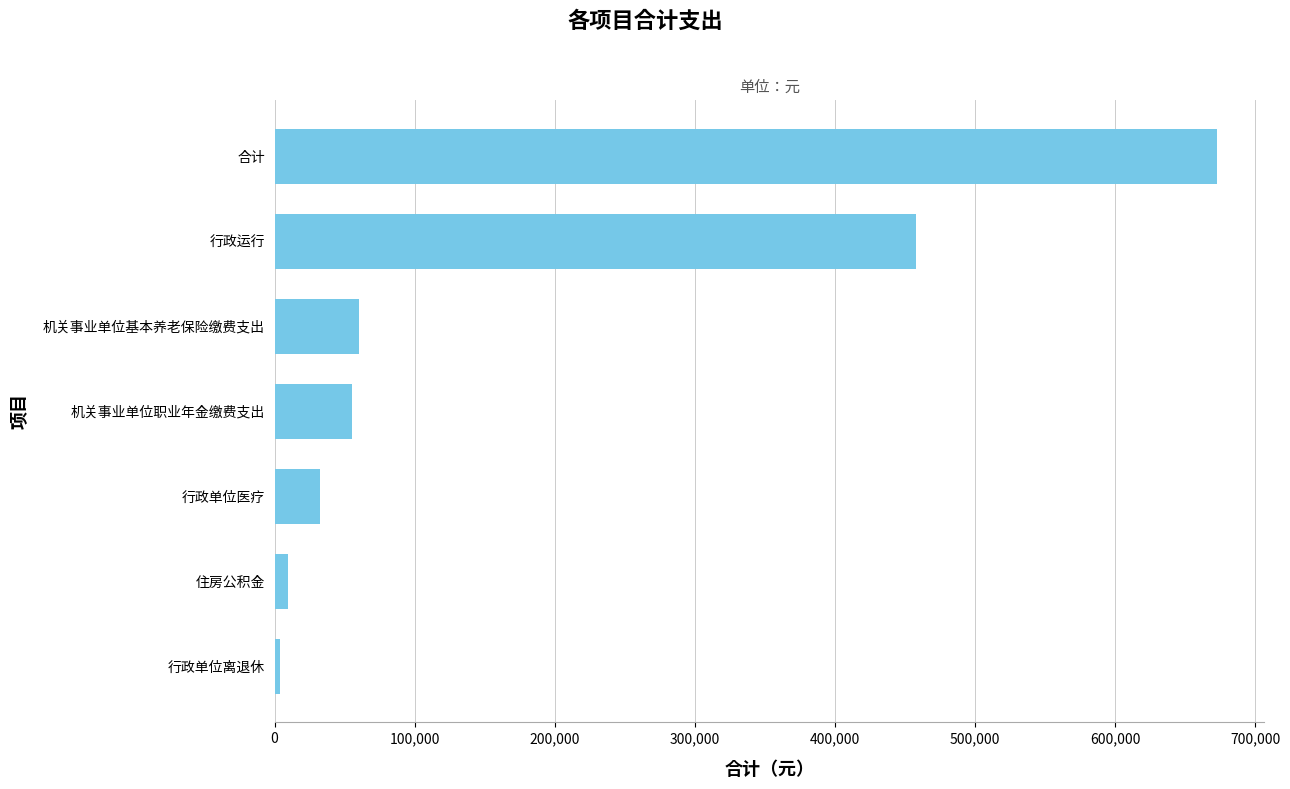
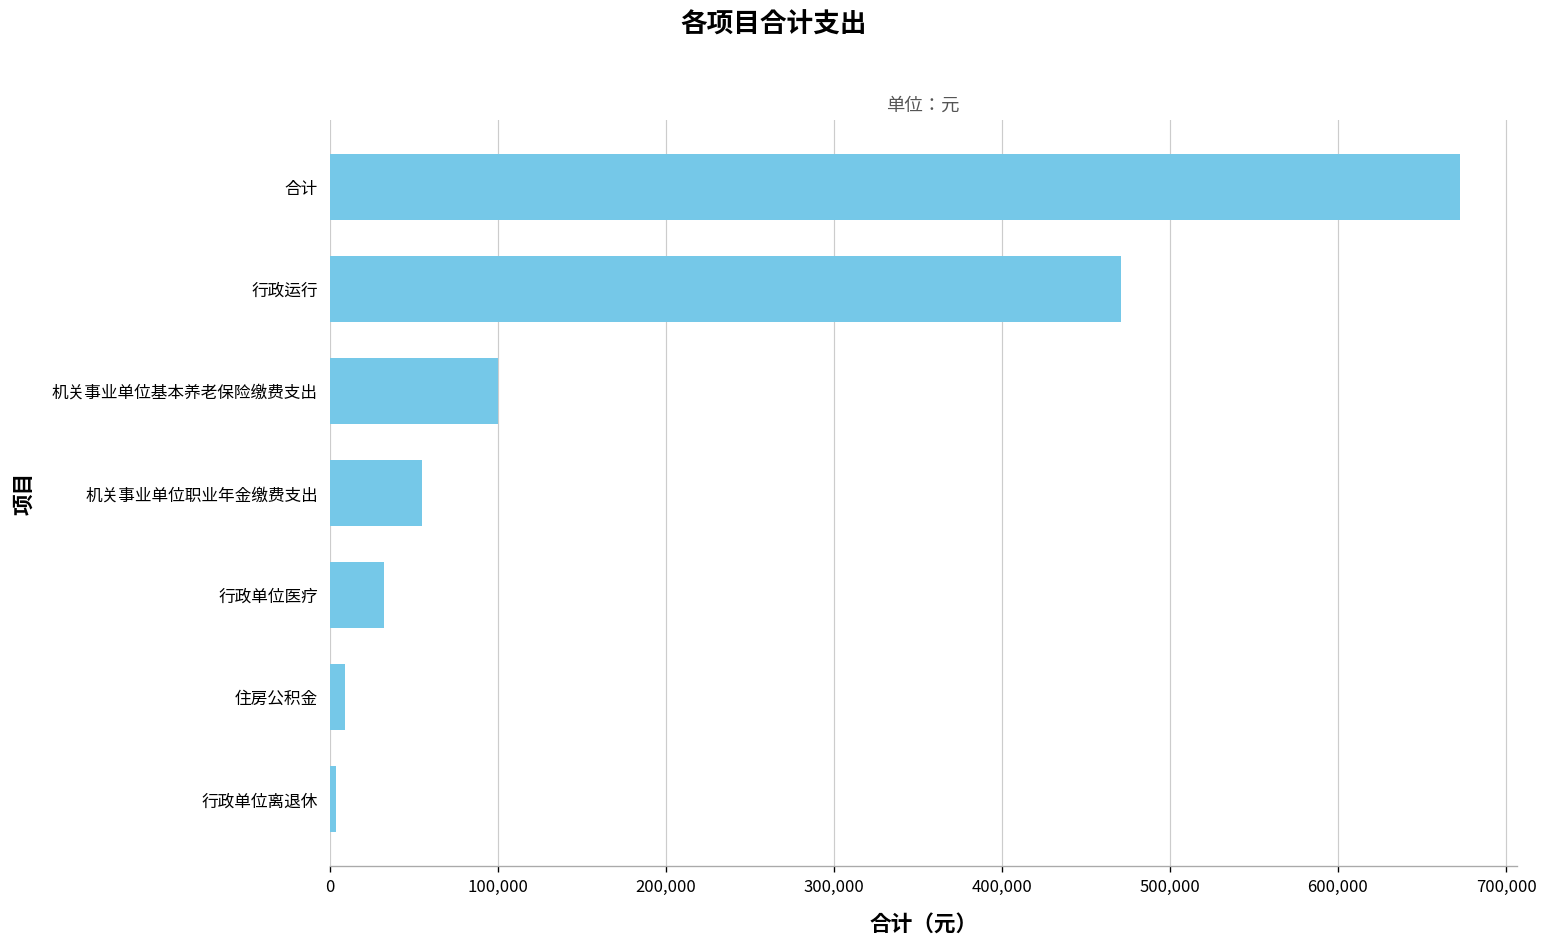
行政运行: 458,000 -> 471,000
机关事业单位基本养老保险缴费支出: 60,000 -> 100,000
